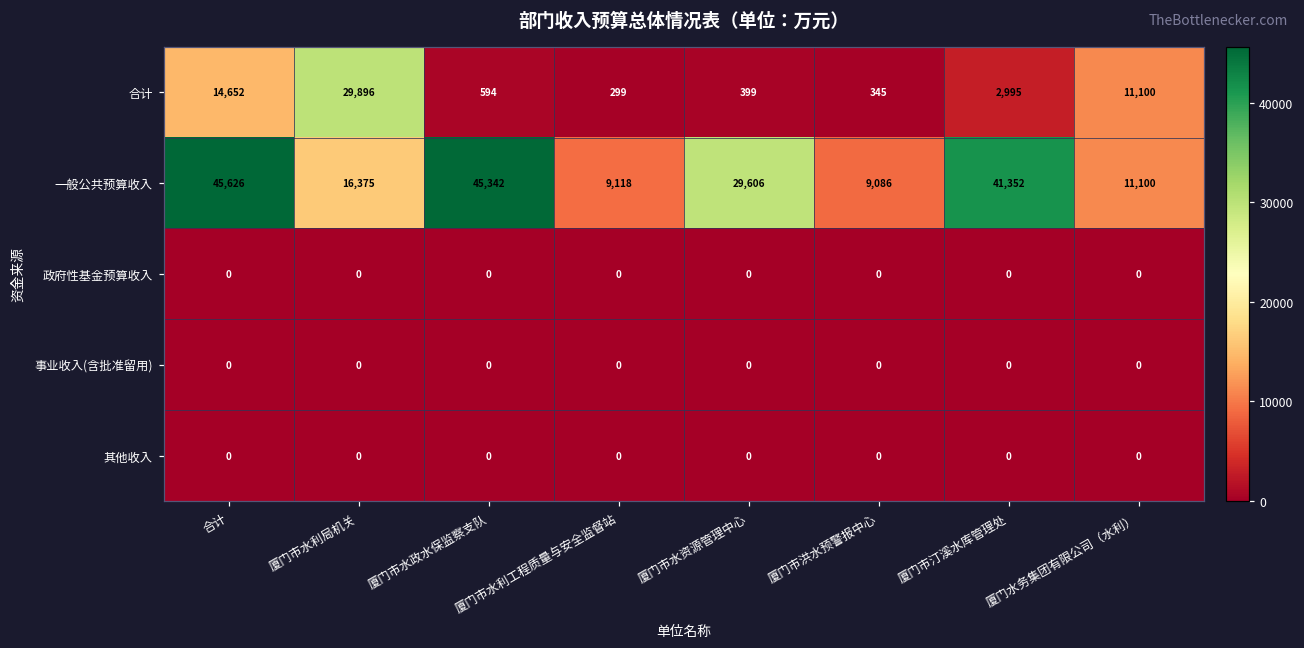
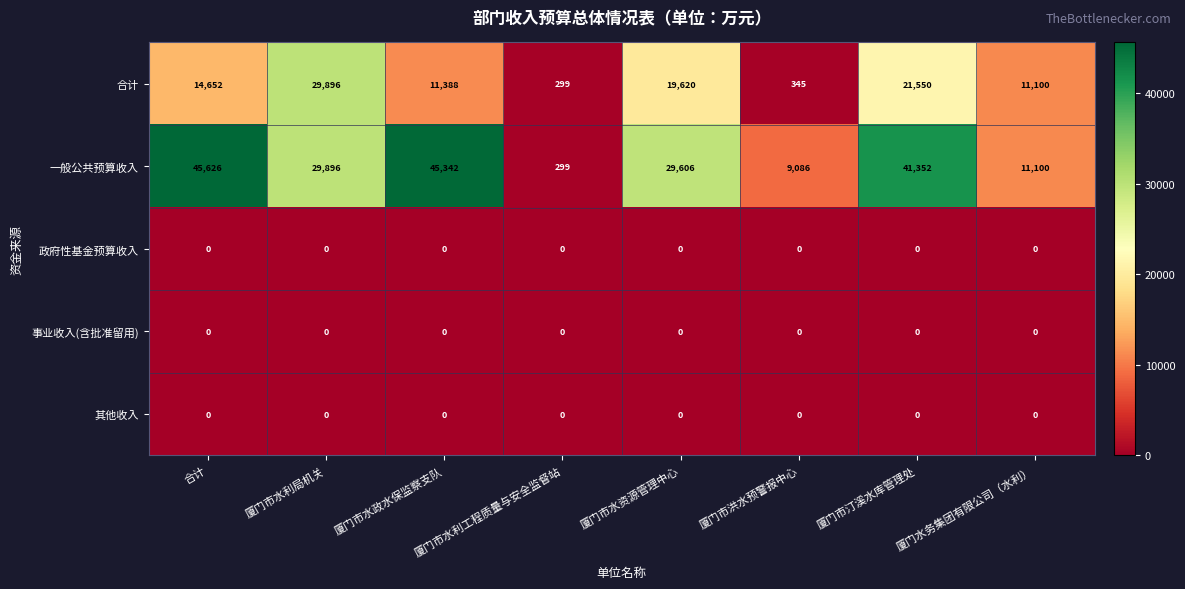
合计, 厦门市水政水保监察支队: 594 -> 11,388
合计, 厦门市水资源管理中心: 399 -> 19,620
合计, 厦门市汀溪水库管理处: 2,995 -> 21,550
一般公共预算收入, 厦门市水利局机关: 16,375 -> 29,896
一般公共预算收入, 厦门市水利工程质量与安全监督站: 9,118 -> 299
